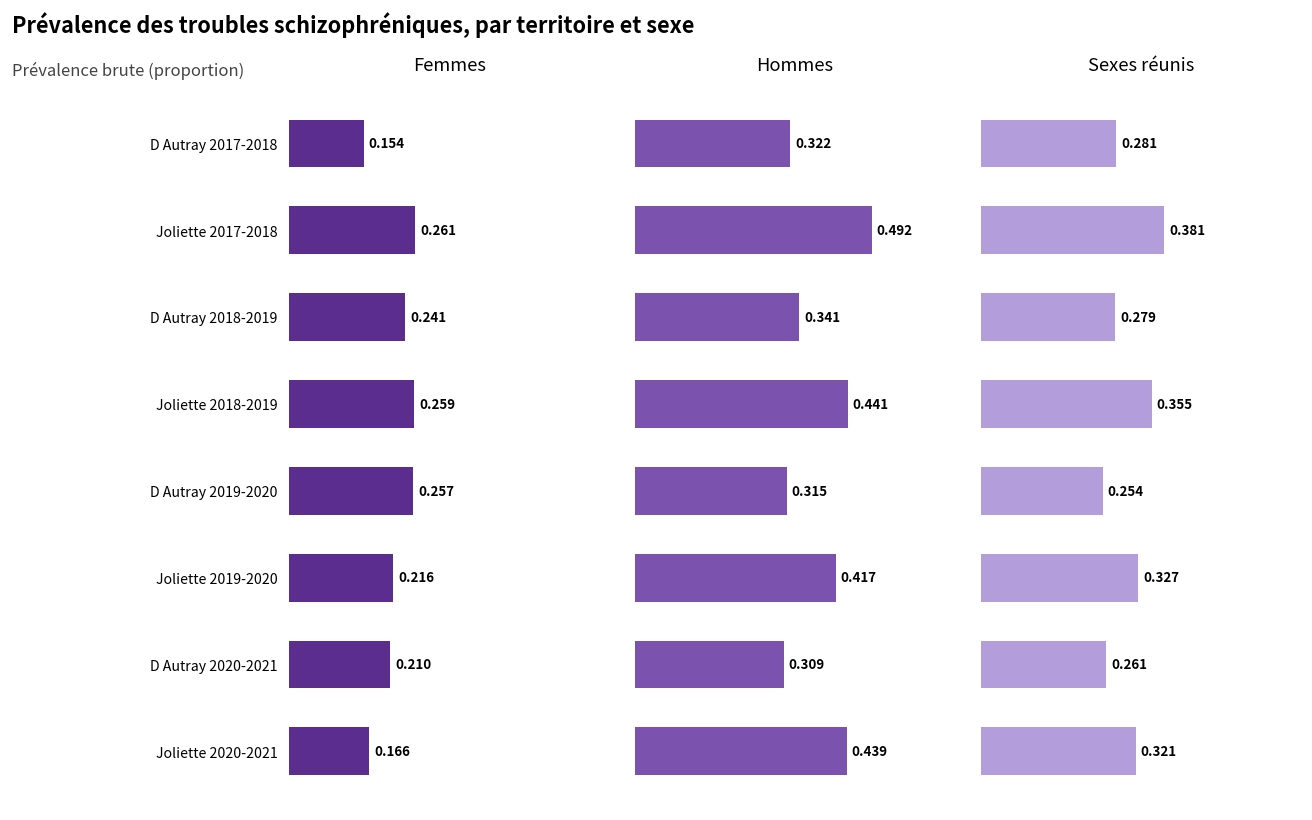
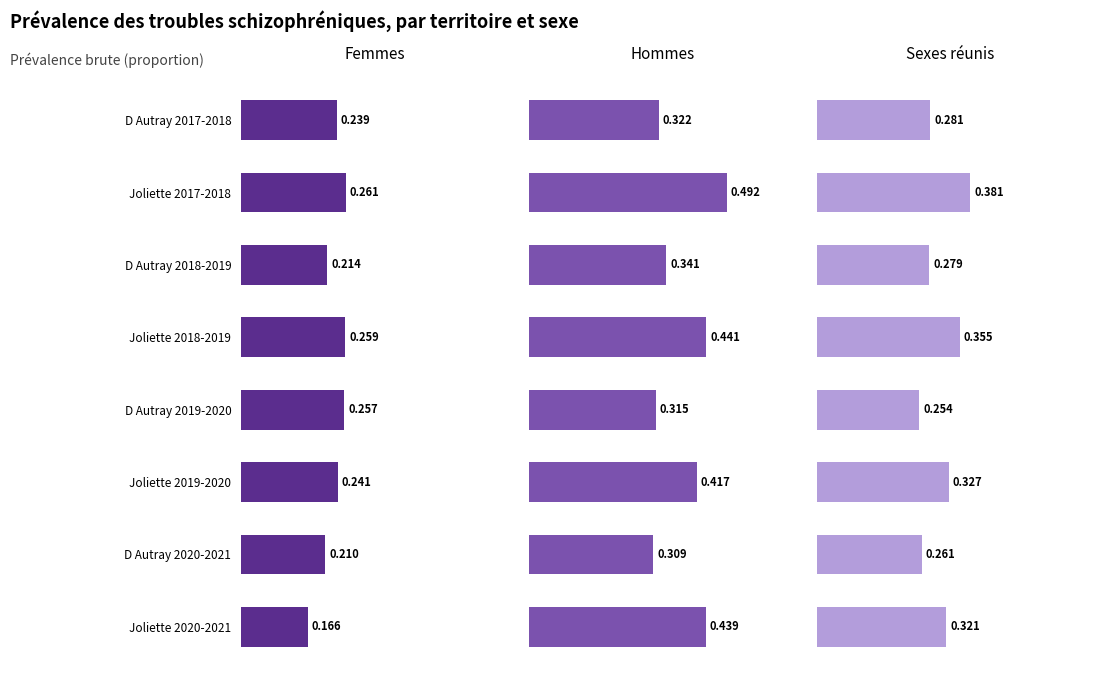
Femmes, D Autray 2017-2018: 0.154 -> 0.239
Femmes, D Autray 2018-2019: 0.241 -> 0.214
Femmes, Joliette 2019-2020: 0.216 -> 0.241
